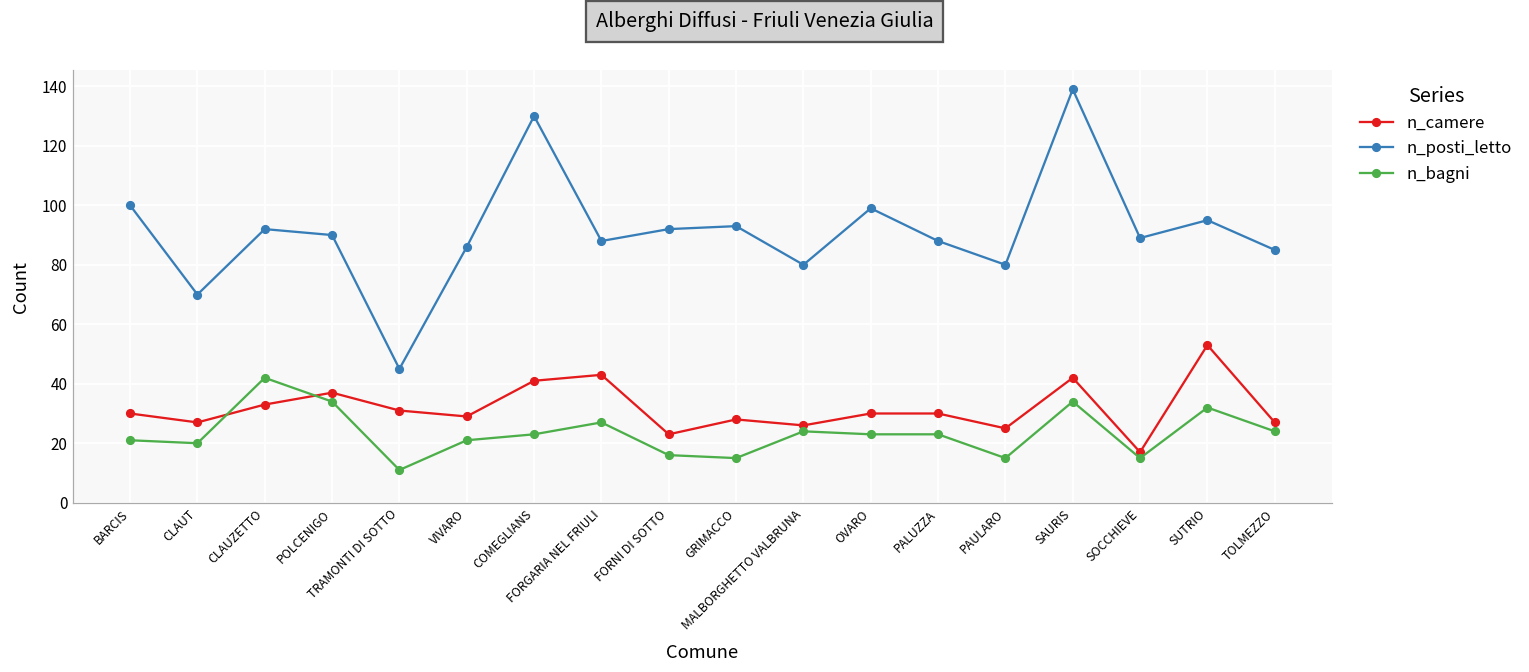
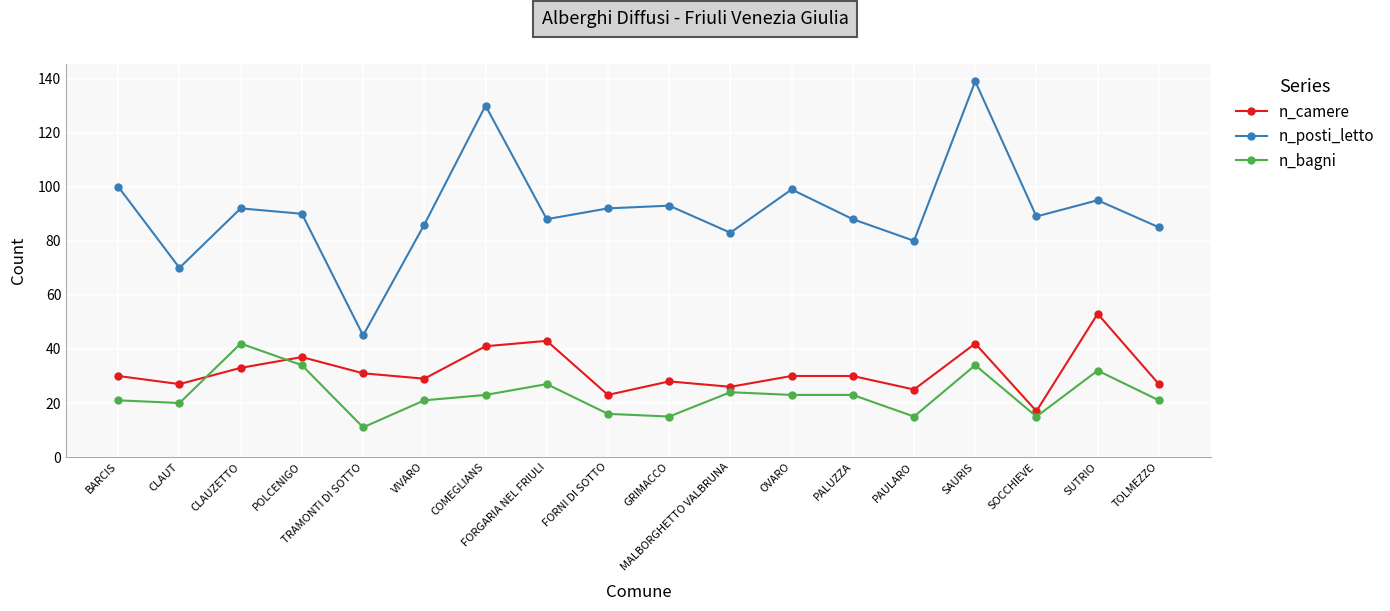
n_posti_letto, MALBORGHETTO VALBRUNA: 80 -> 83
n_bagni, TOLMEZZO: 24 -> 21
